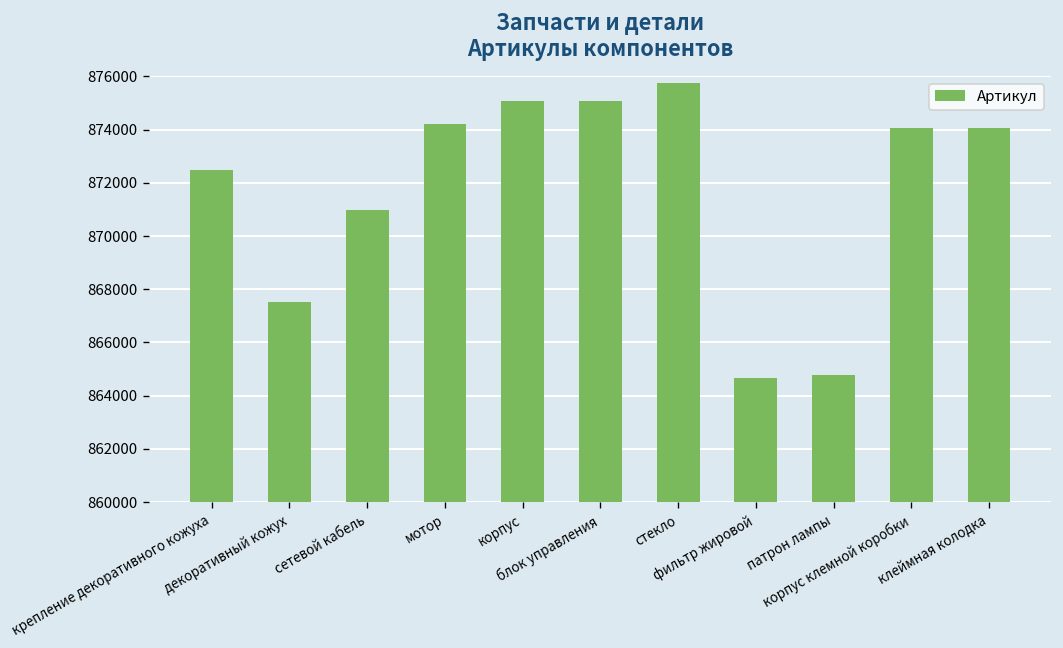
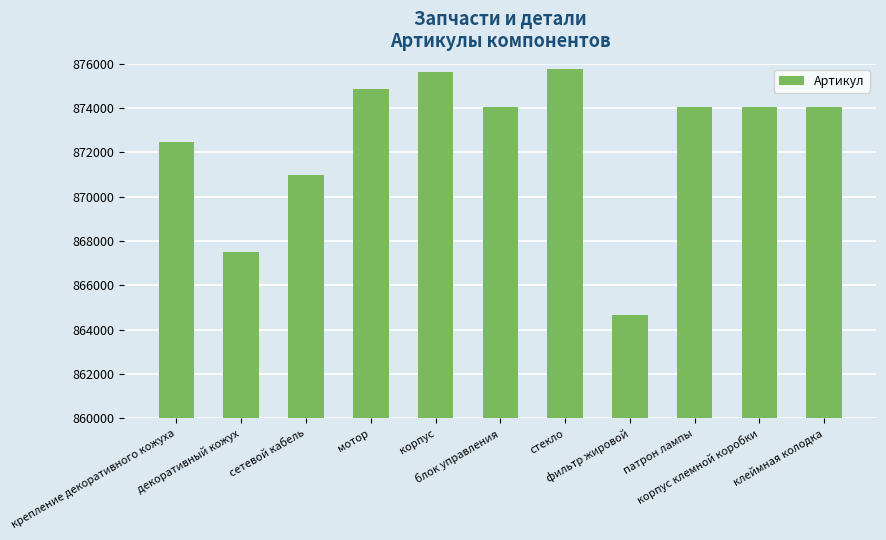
мотор: 874200 -> 874900
корпус: 875100 -> 875600
блок управления: 875100 -> 874000
патрон лампы: 864800 -> 874000
